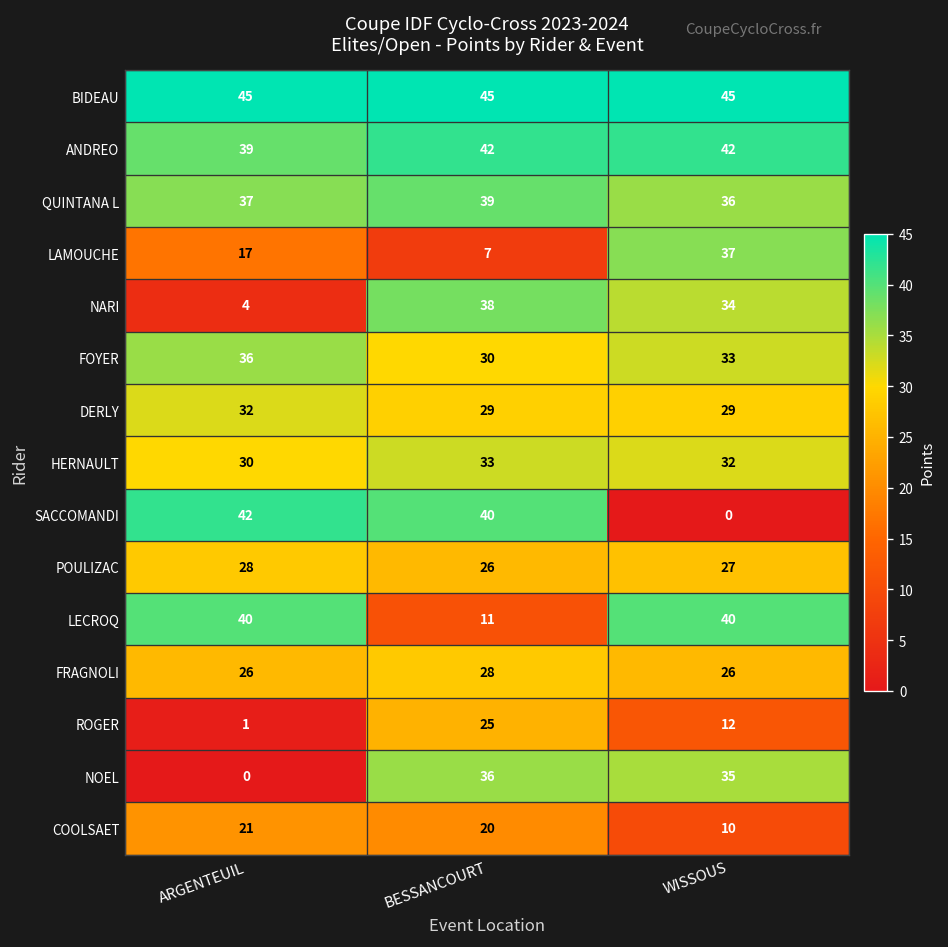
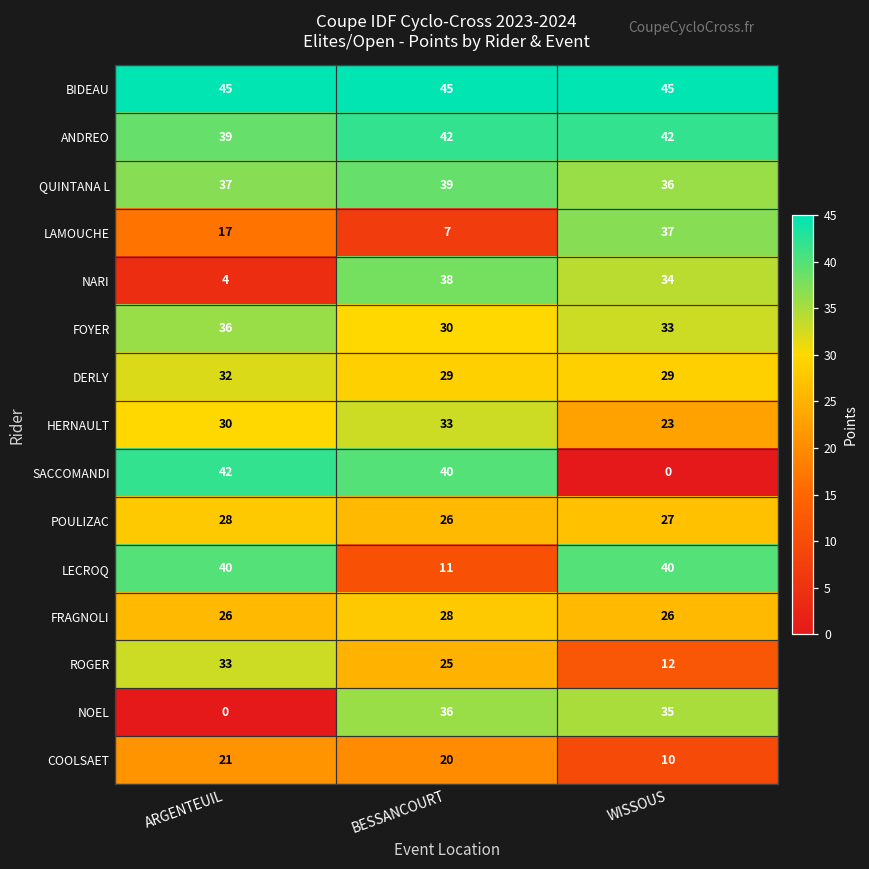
HERNAULT, WISSOUS: 32 -> 23
ROGER, ARGENTEUIL: 1 -> 33
